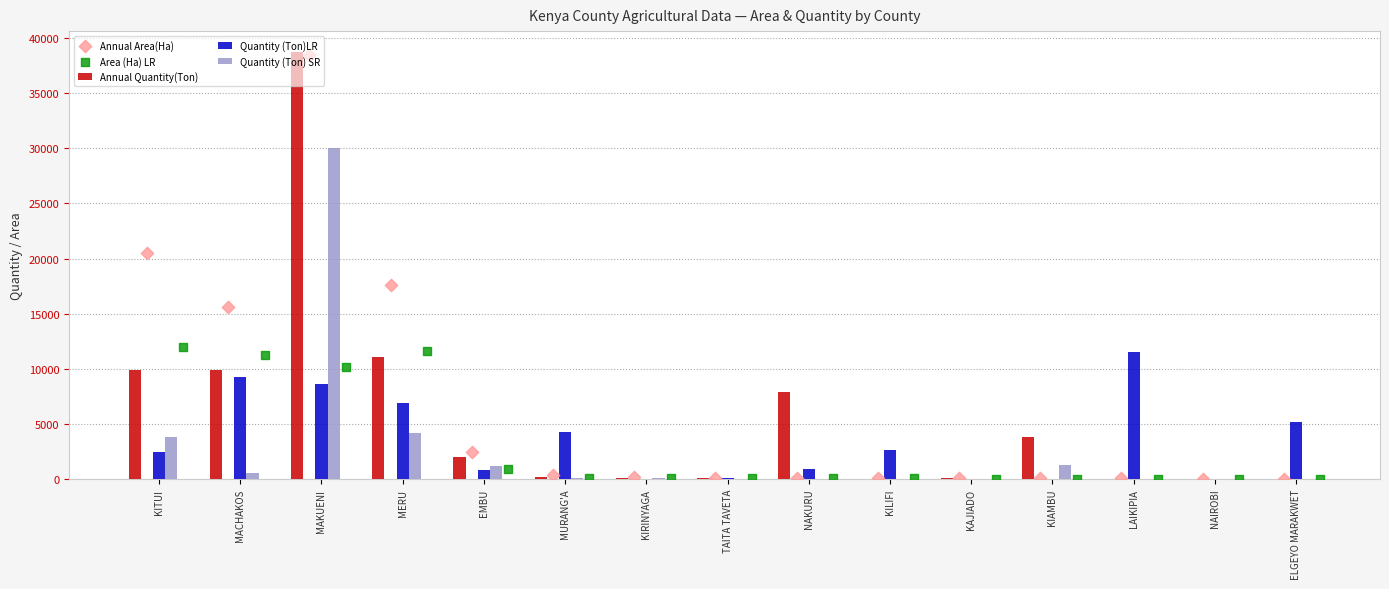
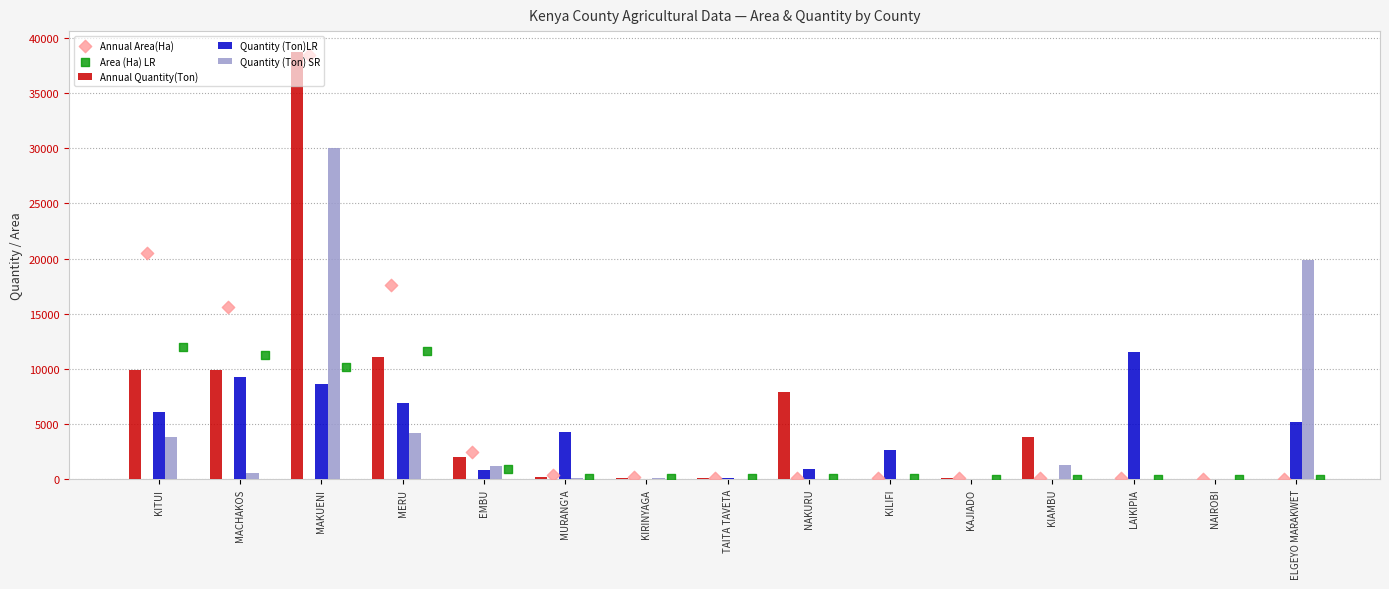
Quantity (Ton)LR, KITUI: 2400 -> 6100
Quantity (Ton) SR, ELGEYO MARAKWET: 0 -> 19800
